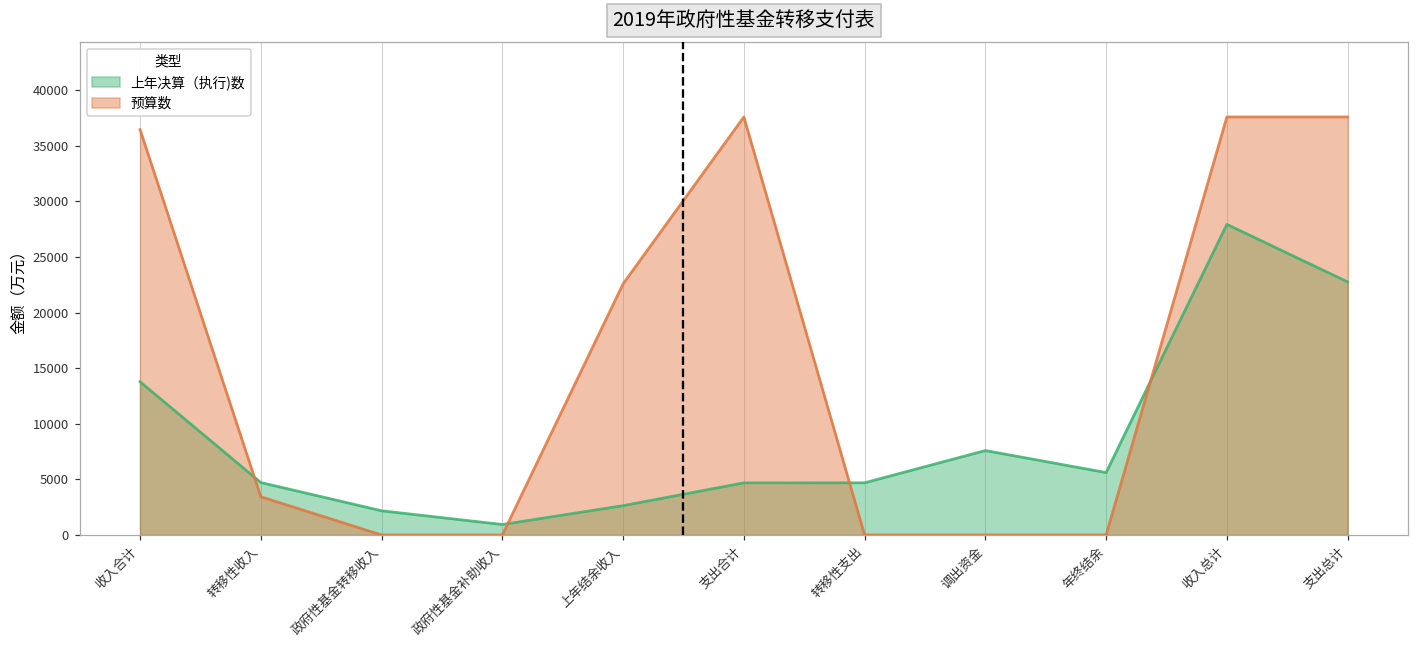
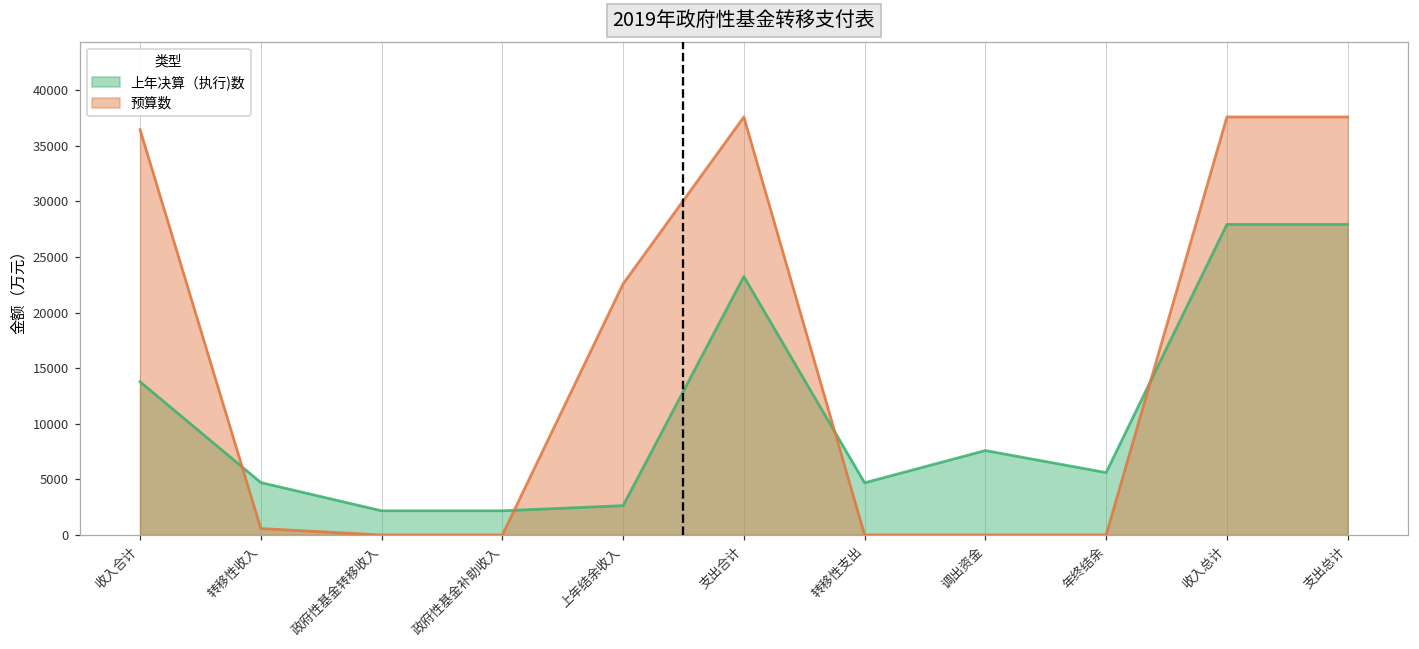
预算数, 转移性收入: 3400 -> 600
上年决算（执行)数, 政府性基金补助收入: 900 -> 2200
上年决算（执行)数, 支出合计: 4700 -> 23200
上年决算（执行)数, 支出总计: 22800 -> 27900
